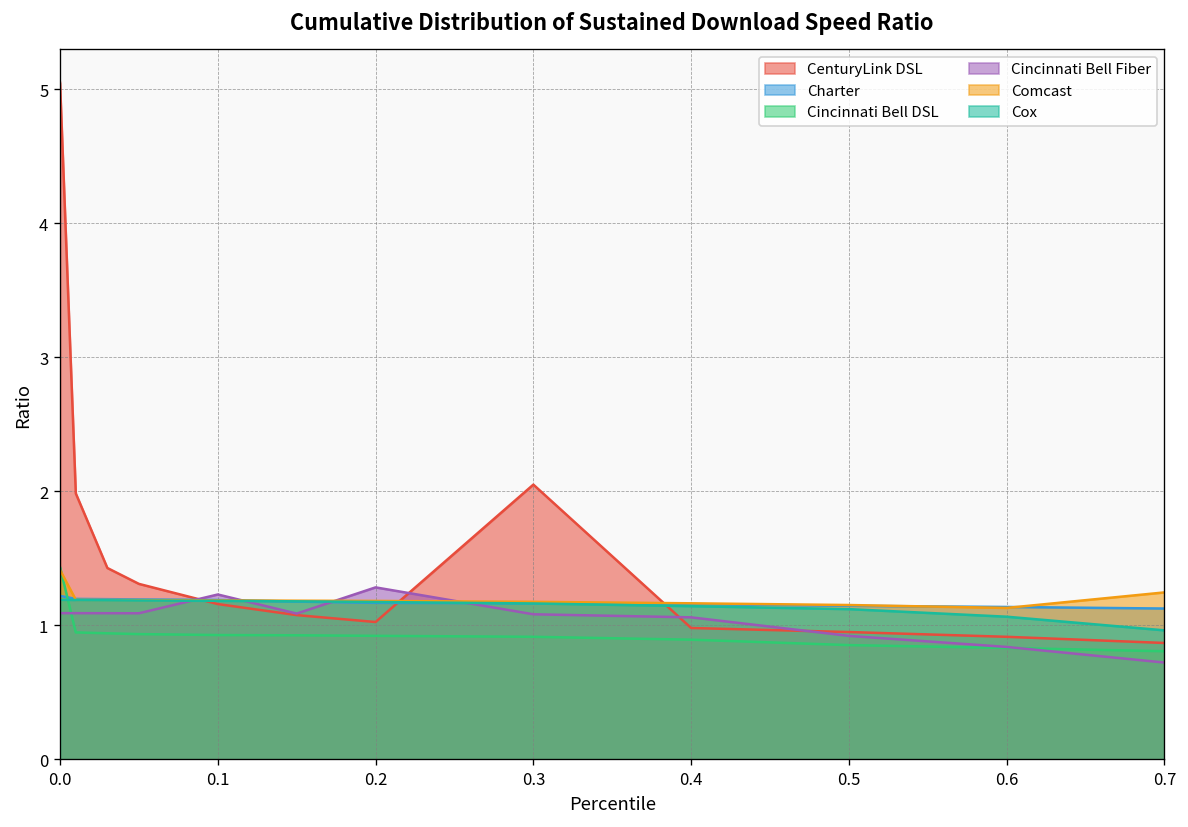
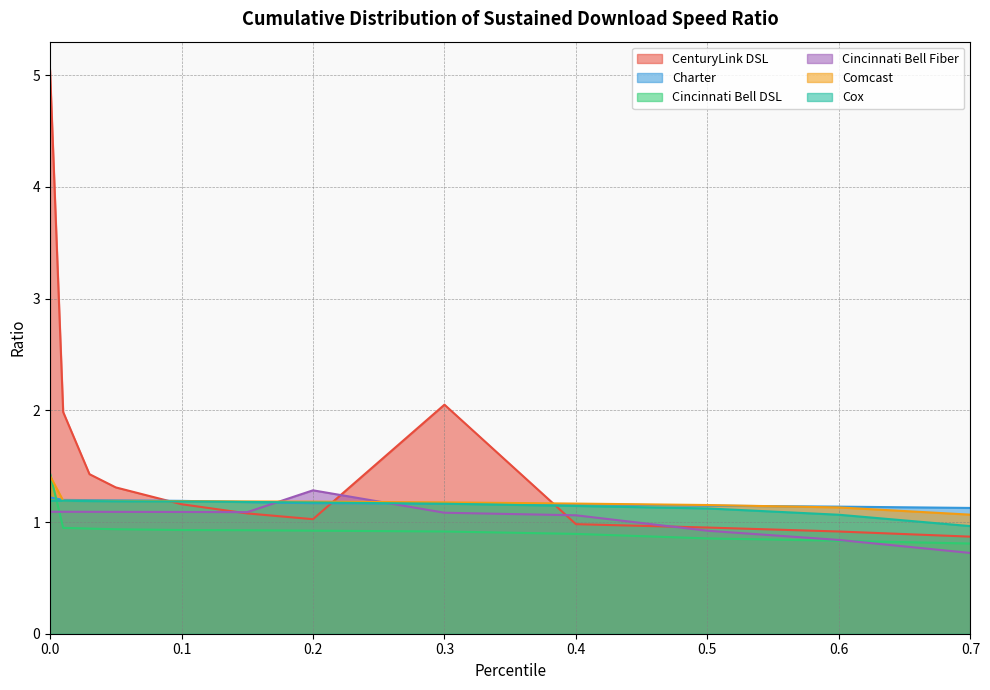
Cincinnati Bell Fiber, 0.1: 1.23 -> 1.09
Comcast, 0.7: 1.25 -> 1.07
